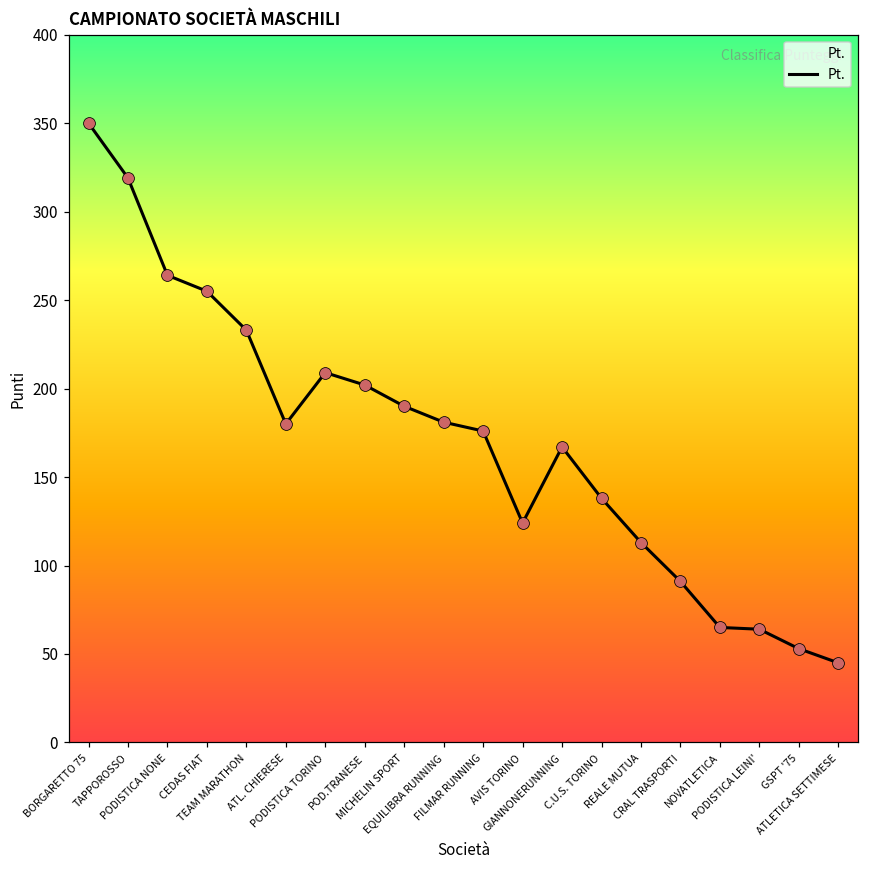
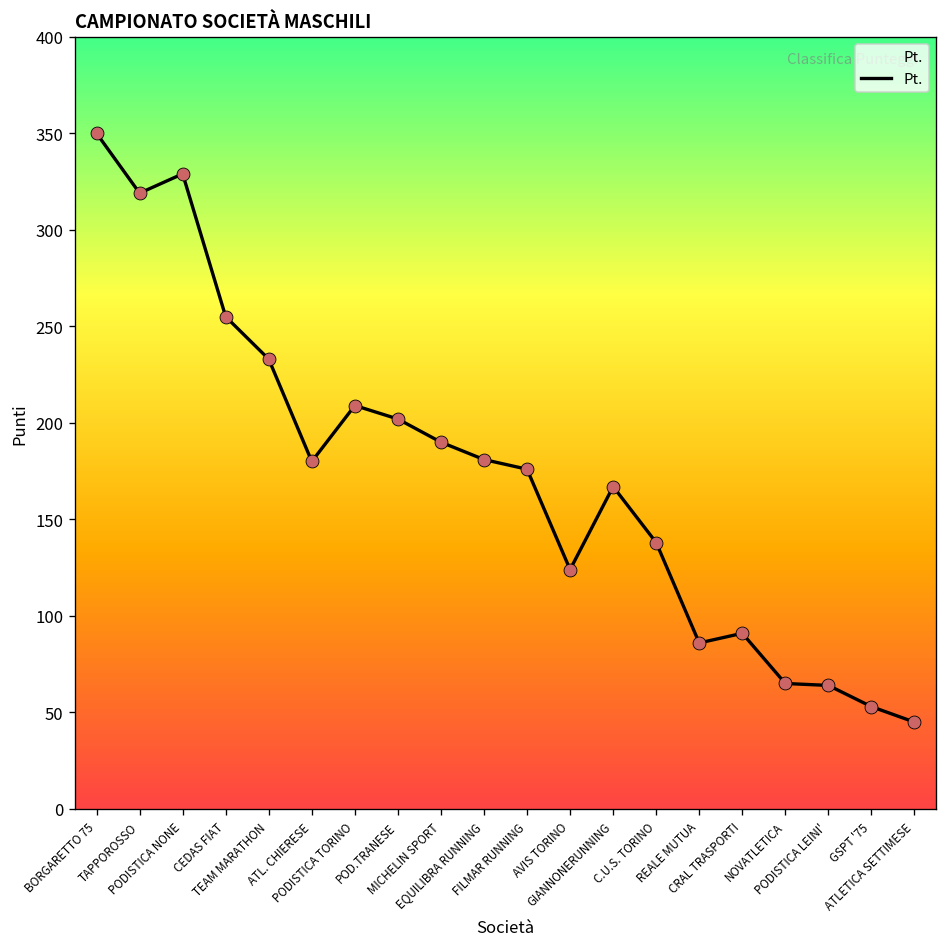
PODISTICA NONE: 264 -> 329
REALE MUTUA: 113 -> 86
